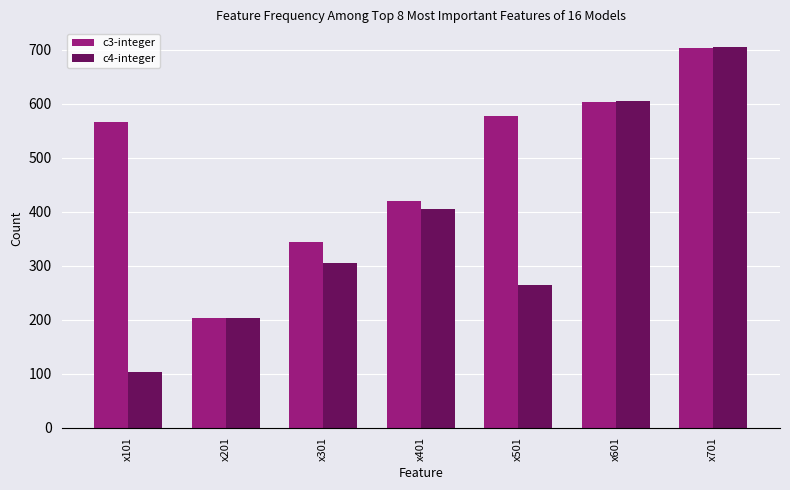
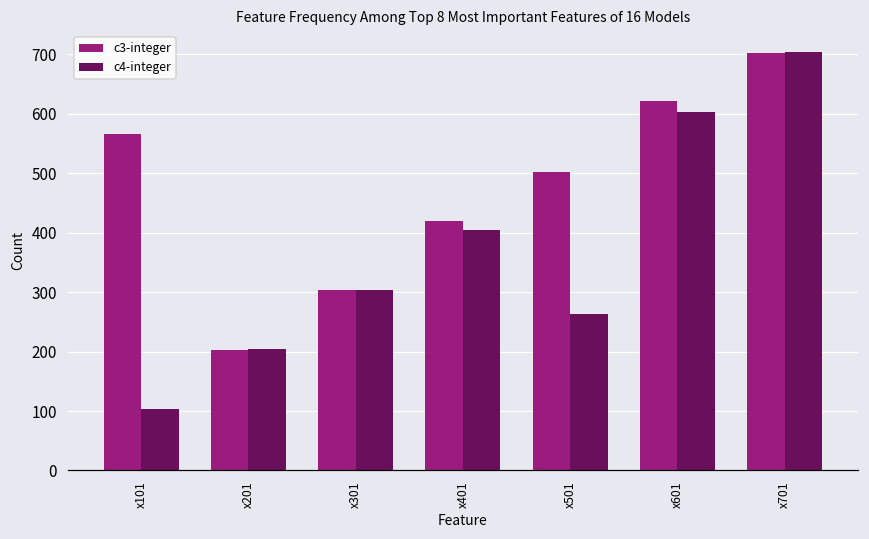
c3-integer, x301: 340 -> 300
c3-integer, x501: 580 -> 500
c3-integer, x601: 600 -> 620
